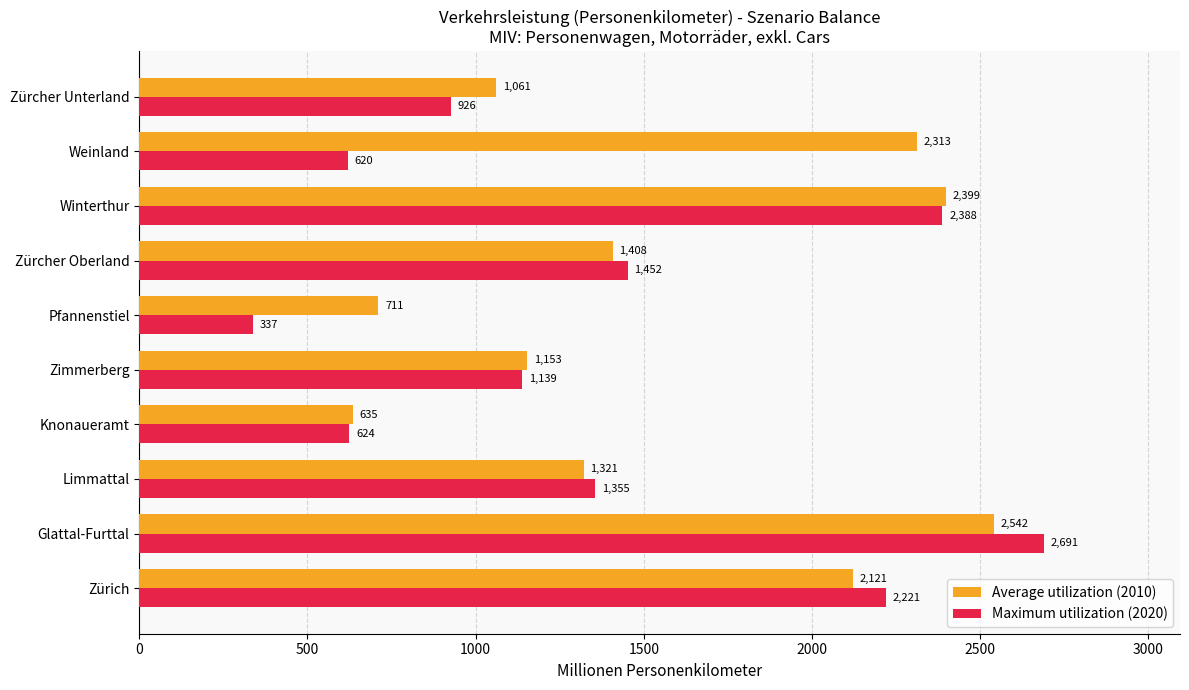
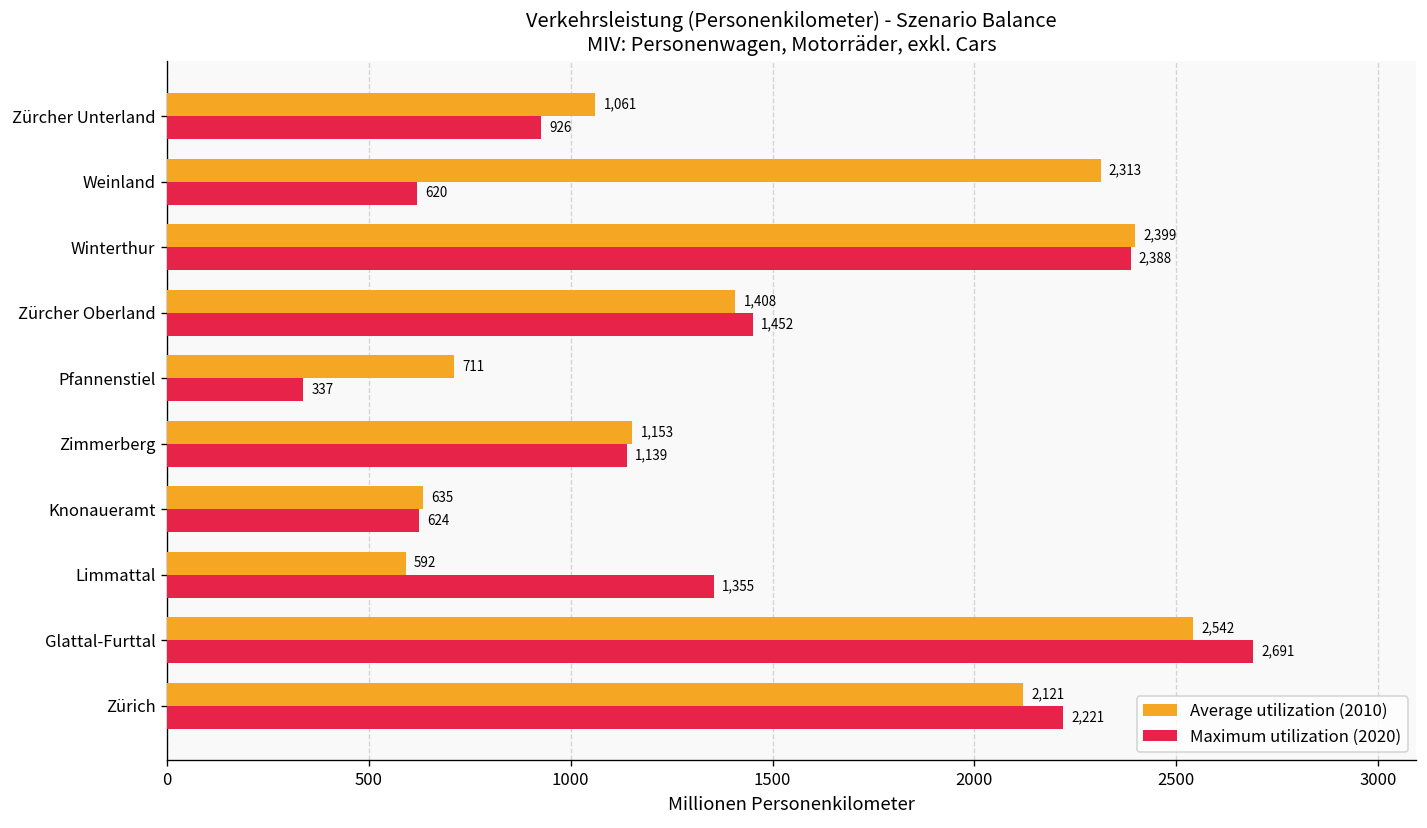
Average utilization (2010), Limmattal: 1,321 -> 592
